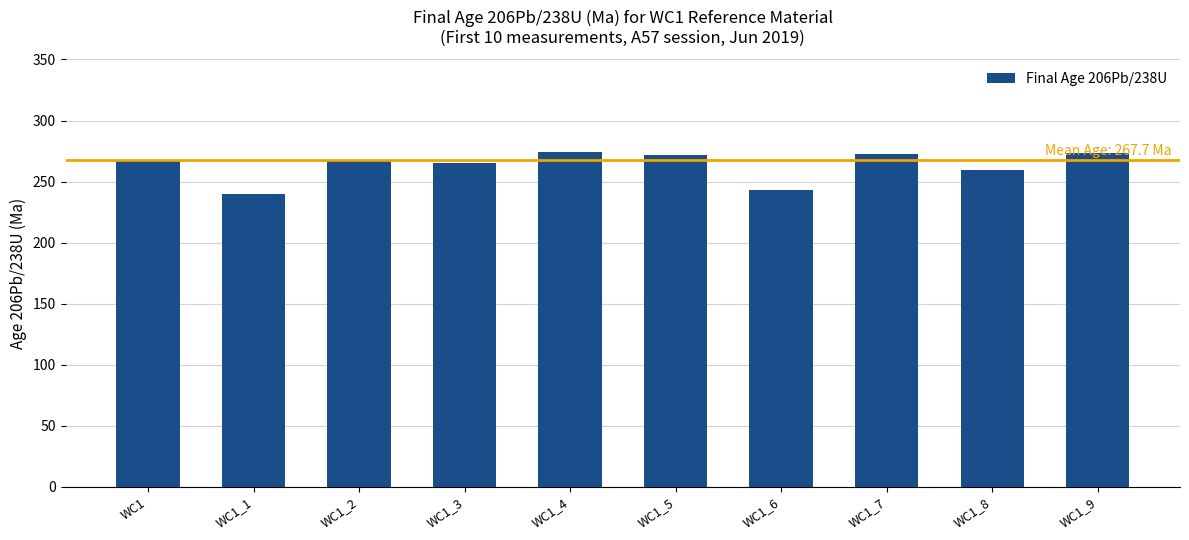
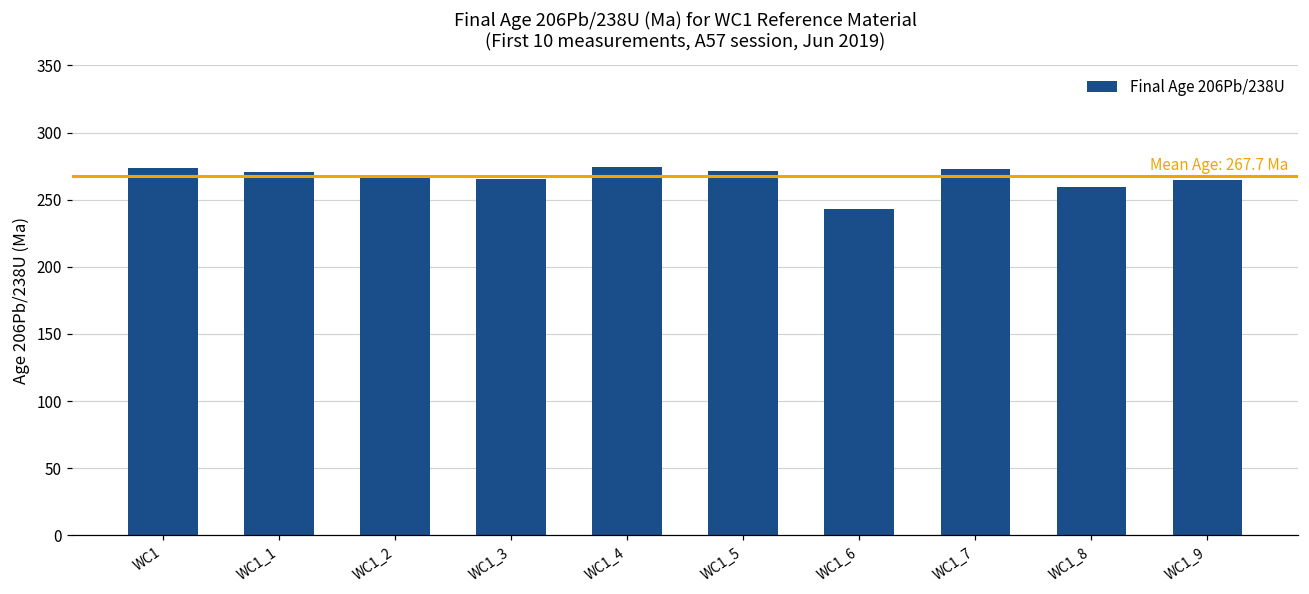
WC1: 267 -> 274
WC1_1: 240 -> 270
WC1_9: 273 -> 265
